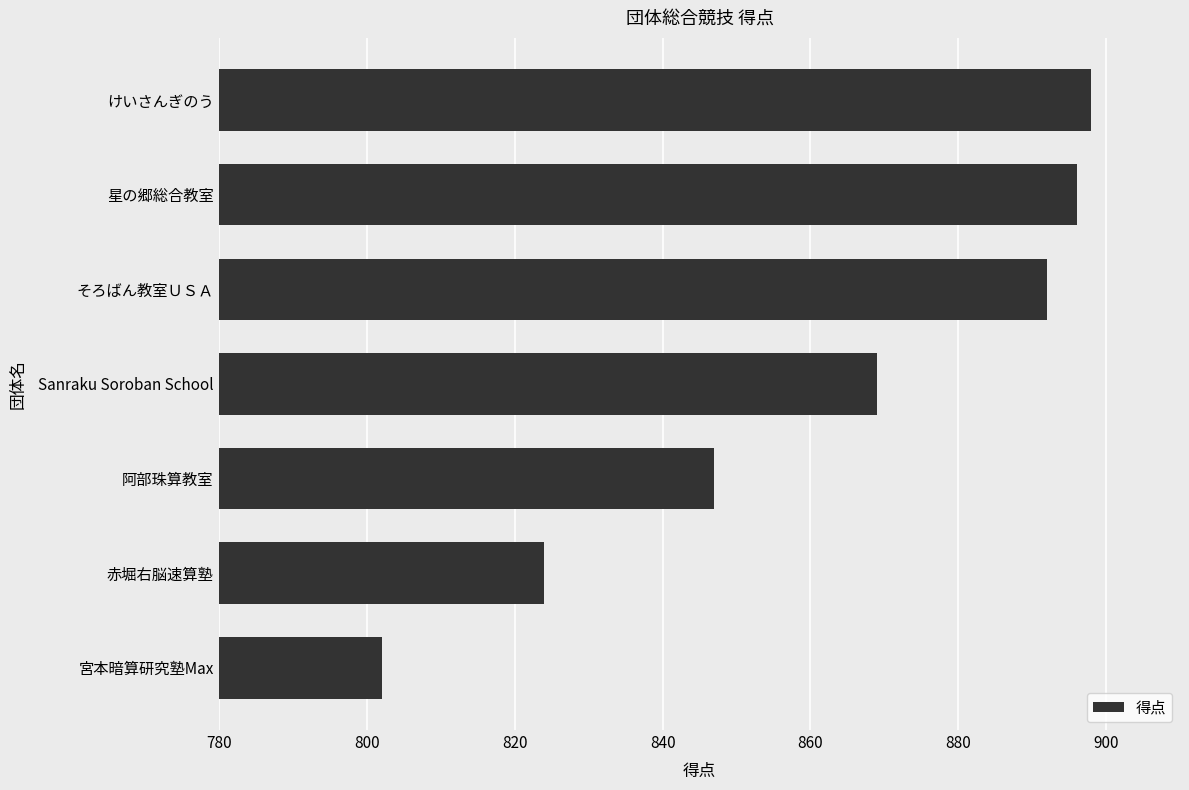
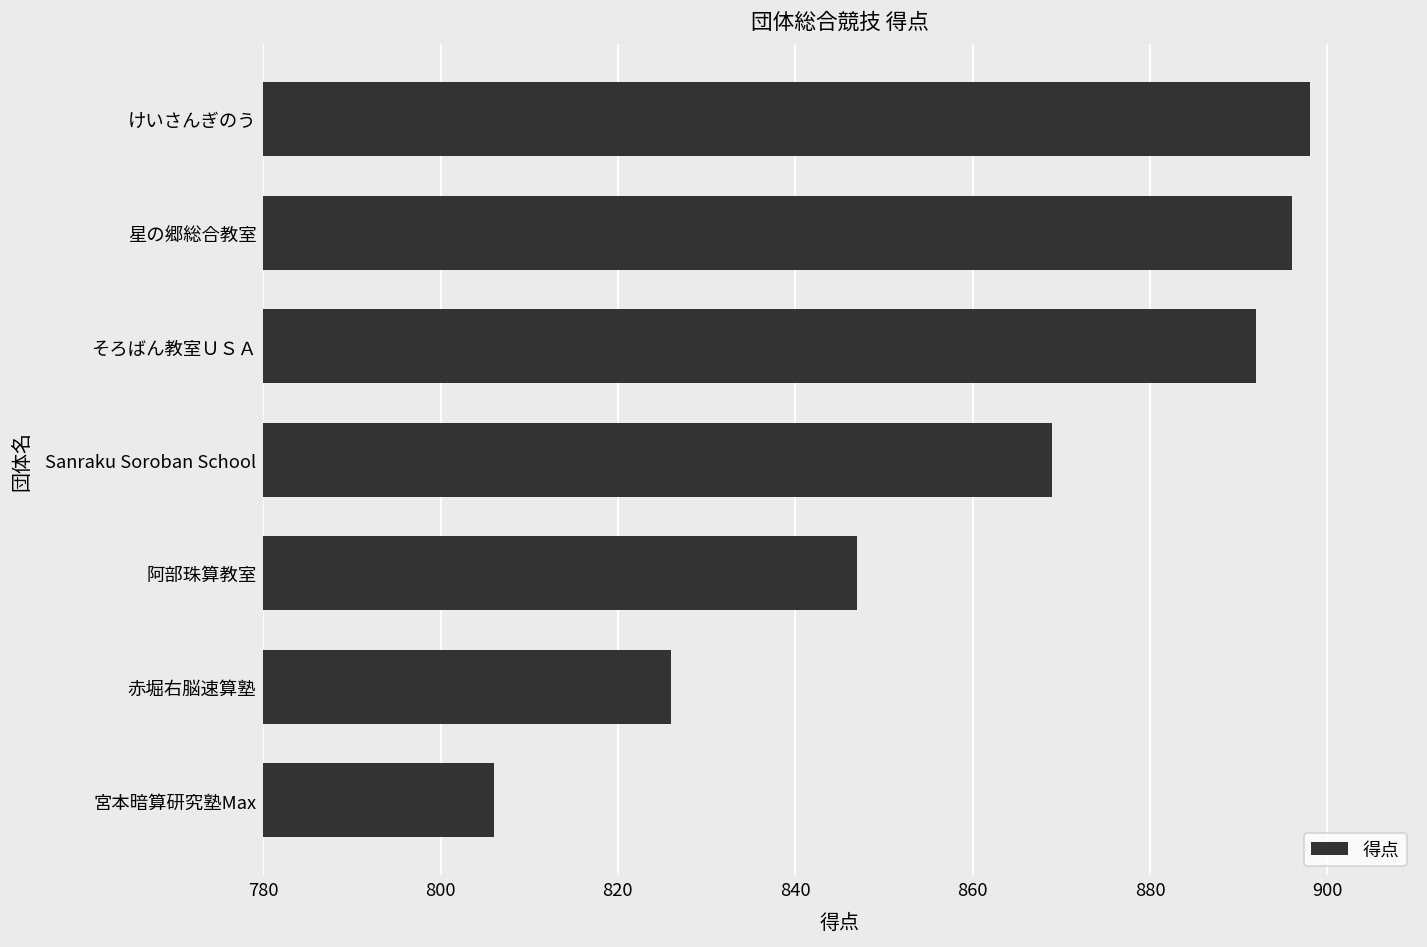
赤堀右脳速算塾: 824 -> 826
宮本暗算研究塾Max: 802 -> 806
